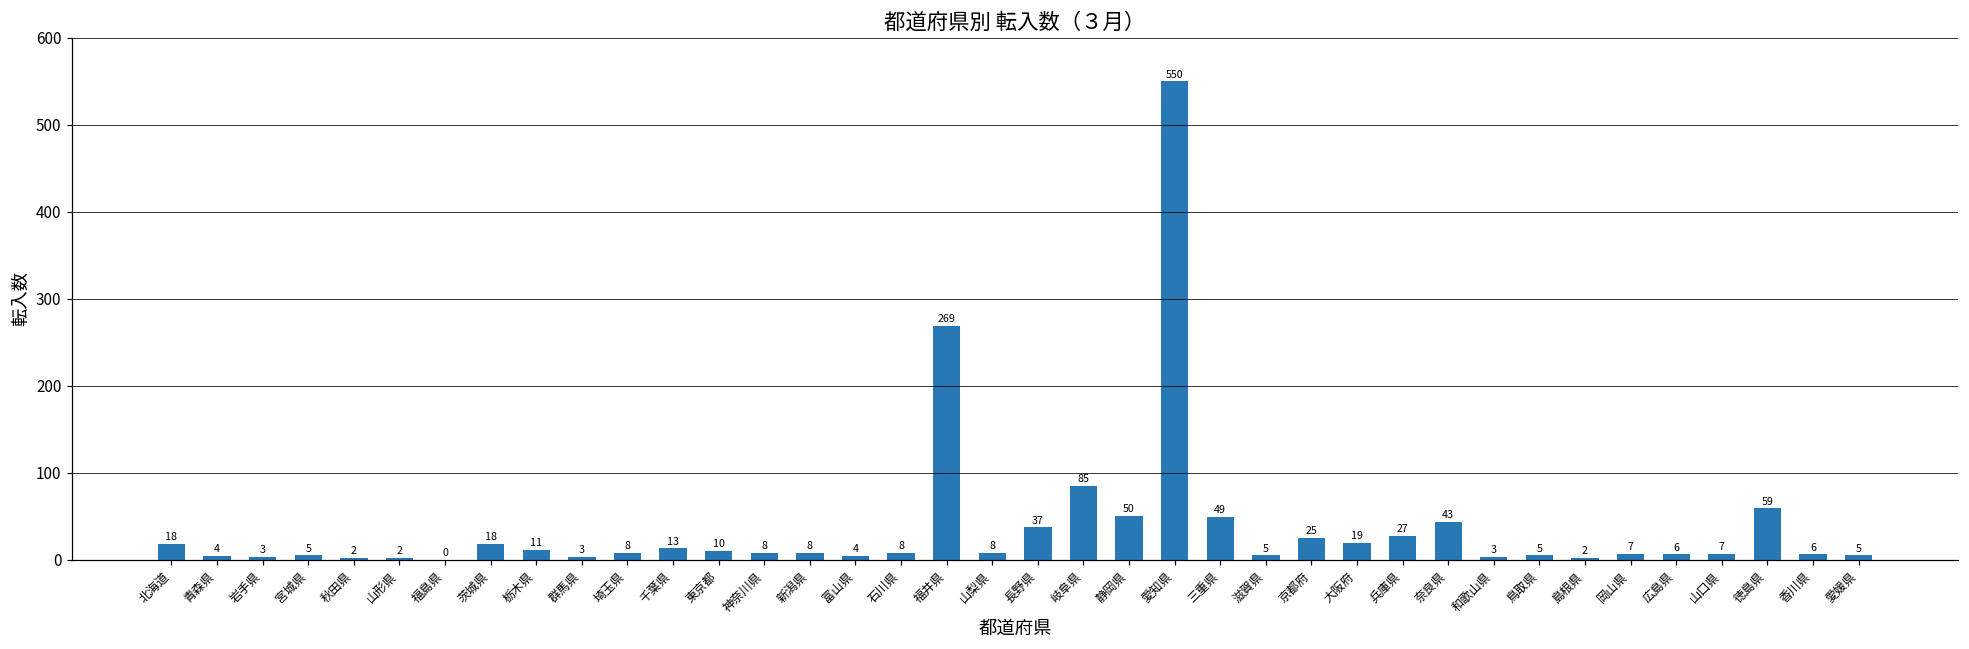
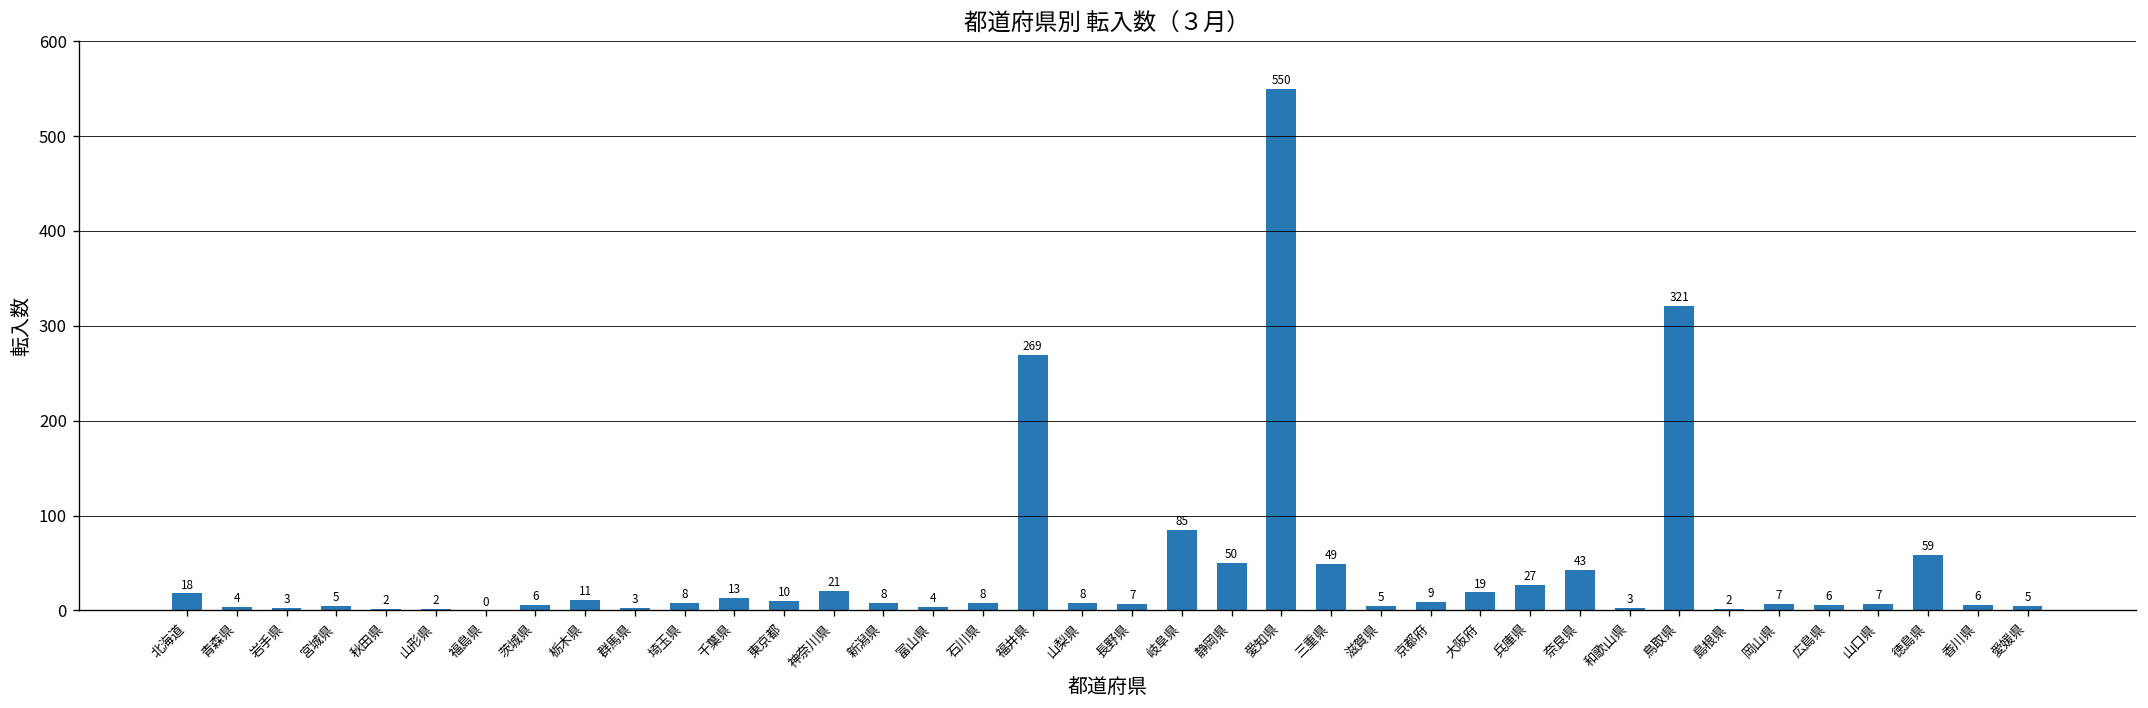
茨城県: 18 -> 6
神奈川県: 8 -> 21
長野県: 37 -> 7
京都府: 25 -> 9
鳥取県: 5 -> 321
